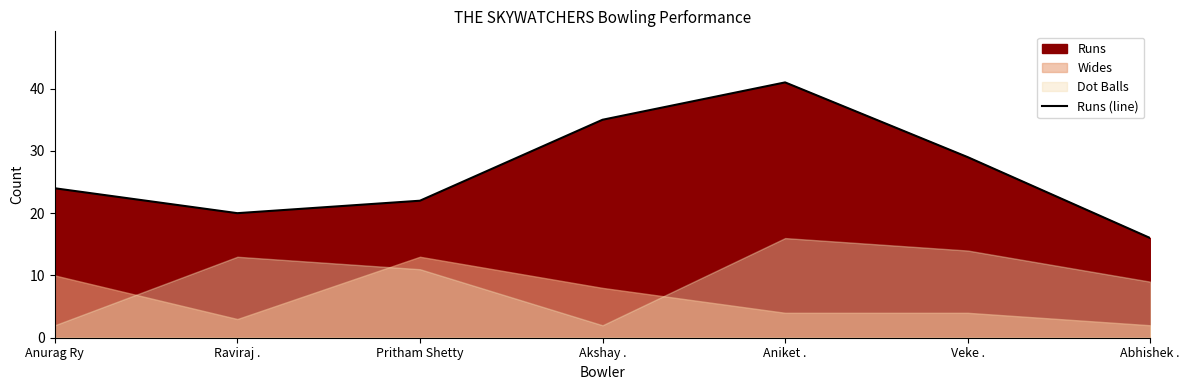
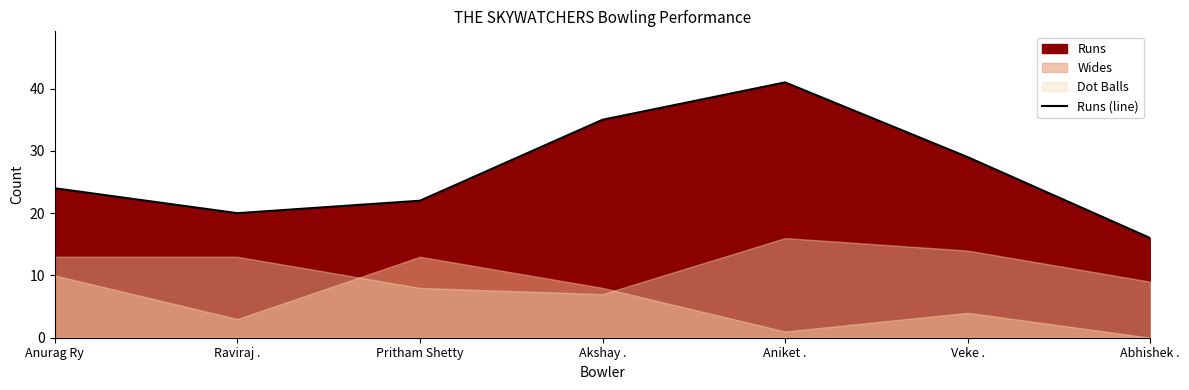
Dot Balls, Anurag Ry: 2 -> 13
Dot Balls, Pritham Shetty: 11 -> 8
Dot Balls, Akshay .: 2 -> 7
Wides, Aniket .: 4 -> 1
Wides, Abhishek .: 2 -> 0
